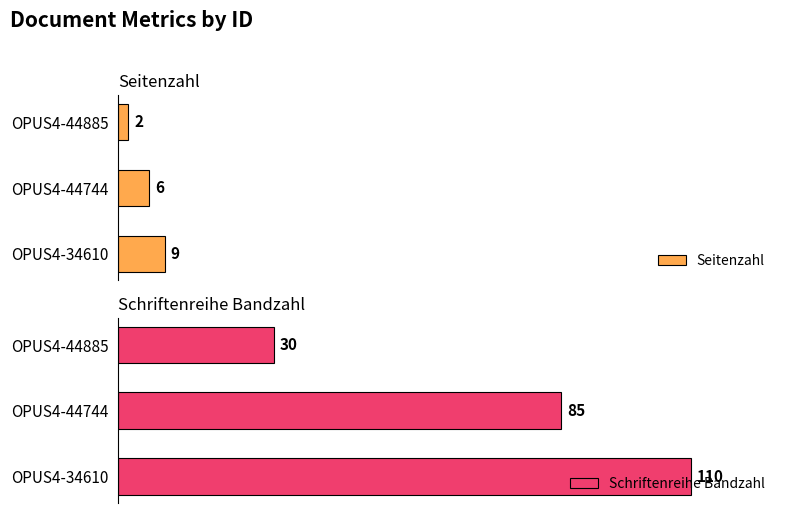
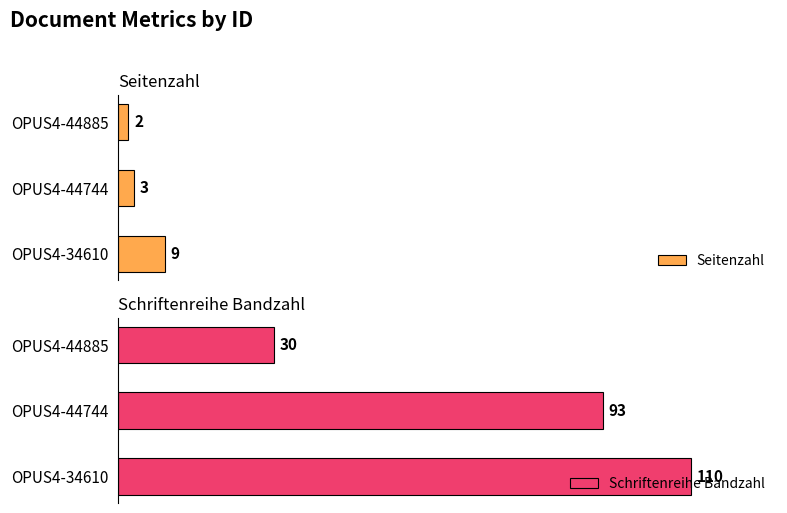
Seitenzahl, OPUS4-44744: 6 -> 3
Schriftenreihe Bandzahl, OPUS4-44744: 85 -> 93
